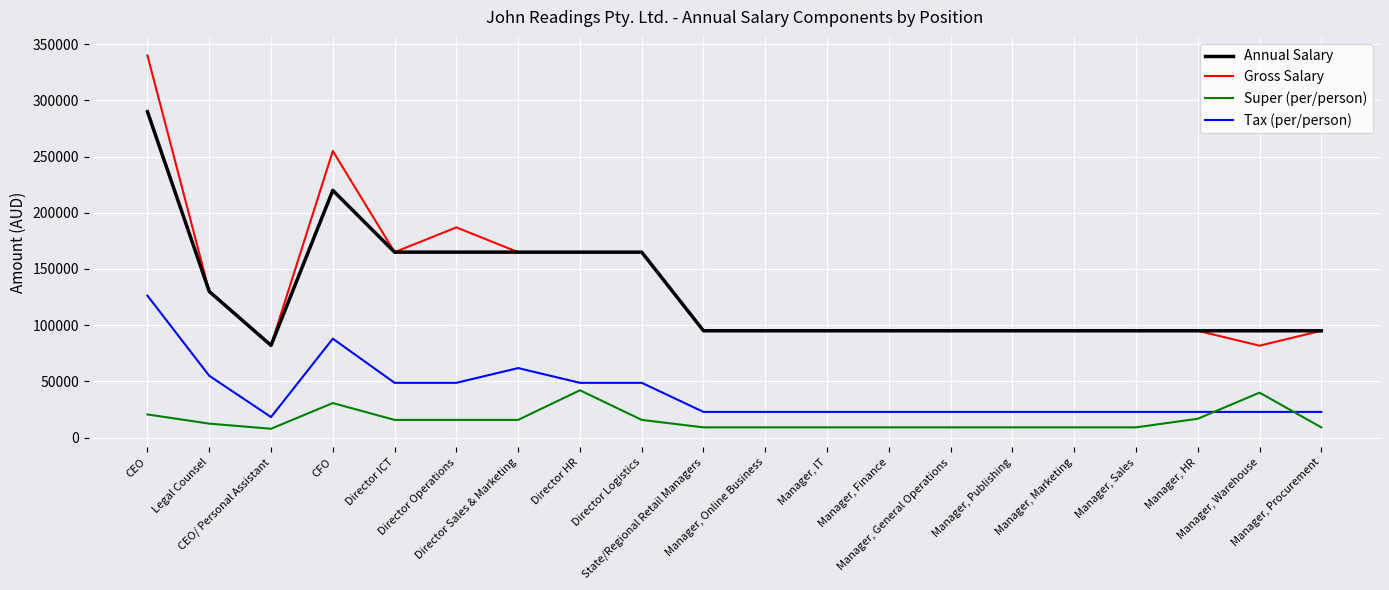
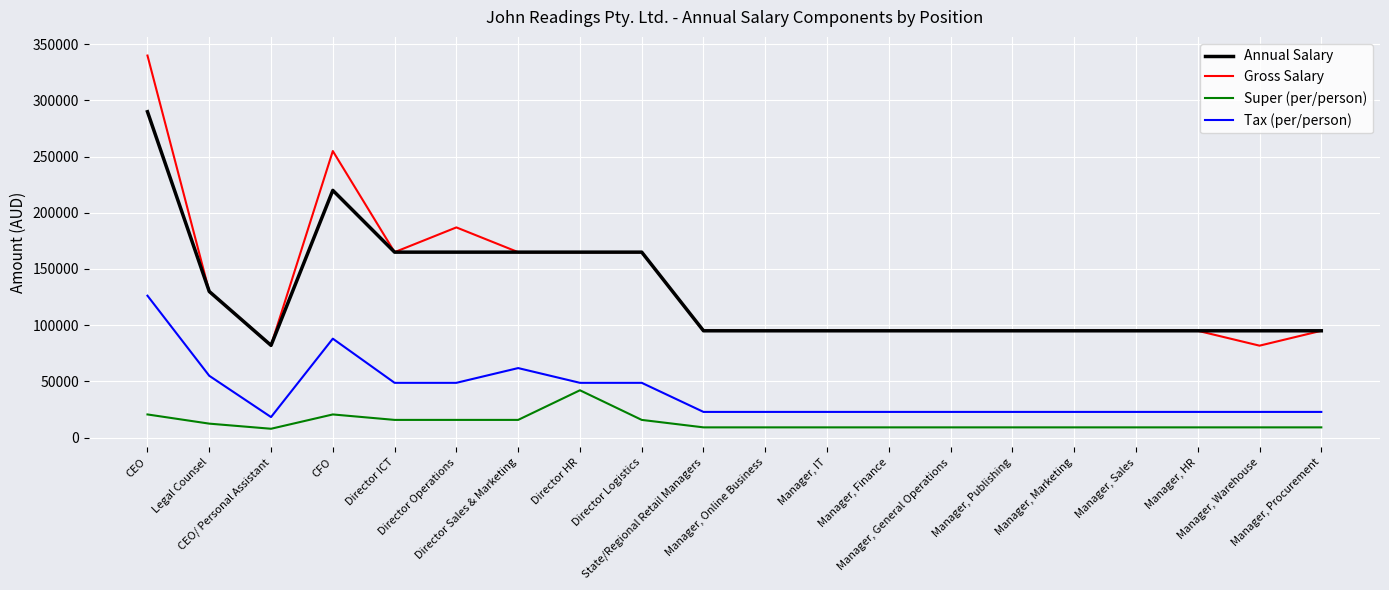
Super (per/person), CFO: 31000 -> 21000
Super (per/person), Manager, HR: 17000 -> 9000
Super (per/person), Manager, Warehouse: 40000 -> 9000
